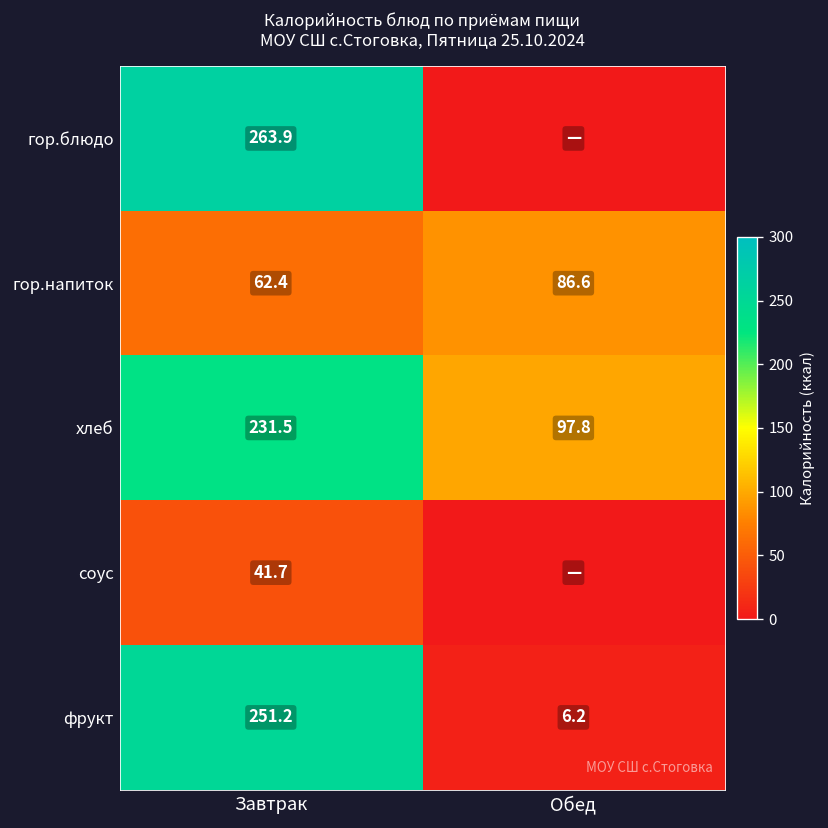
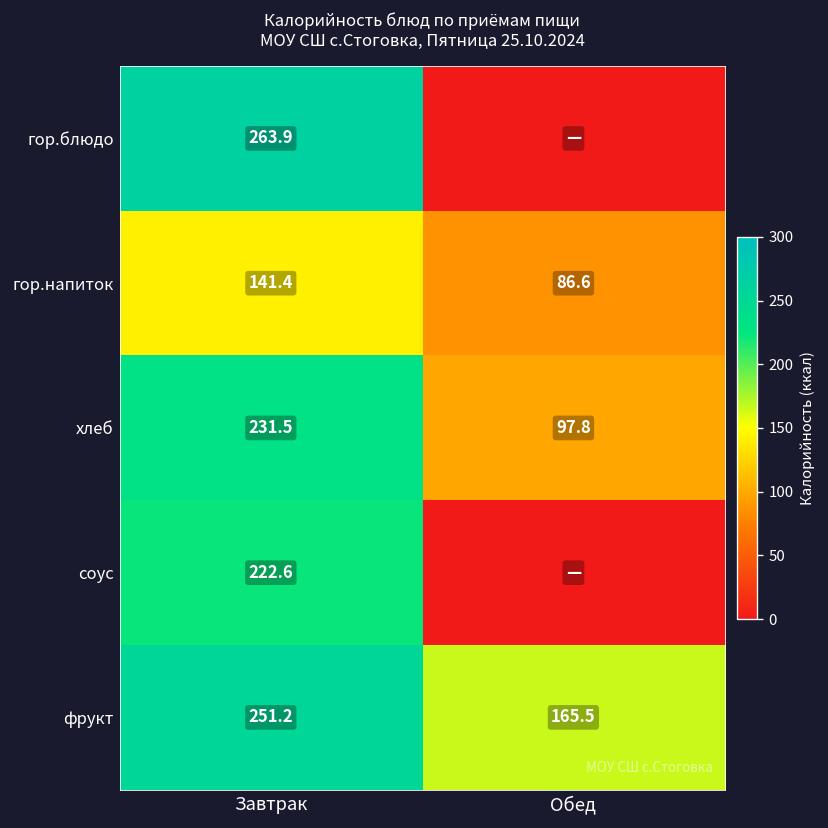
гор.напиток, Завтрак: 62.4 -> 141.4
соус, Завтрак: 41.7 -> 222.6
фрукт, Обед: 6.2 -> 165.5
